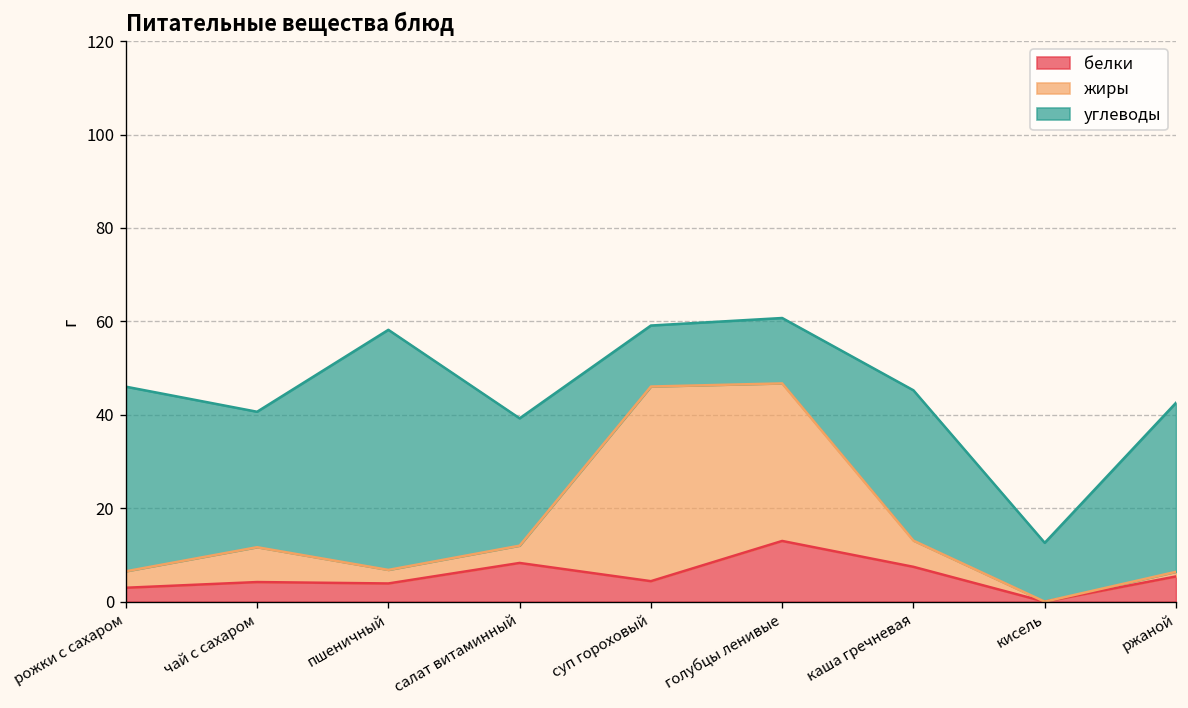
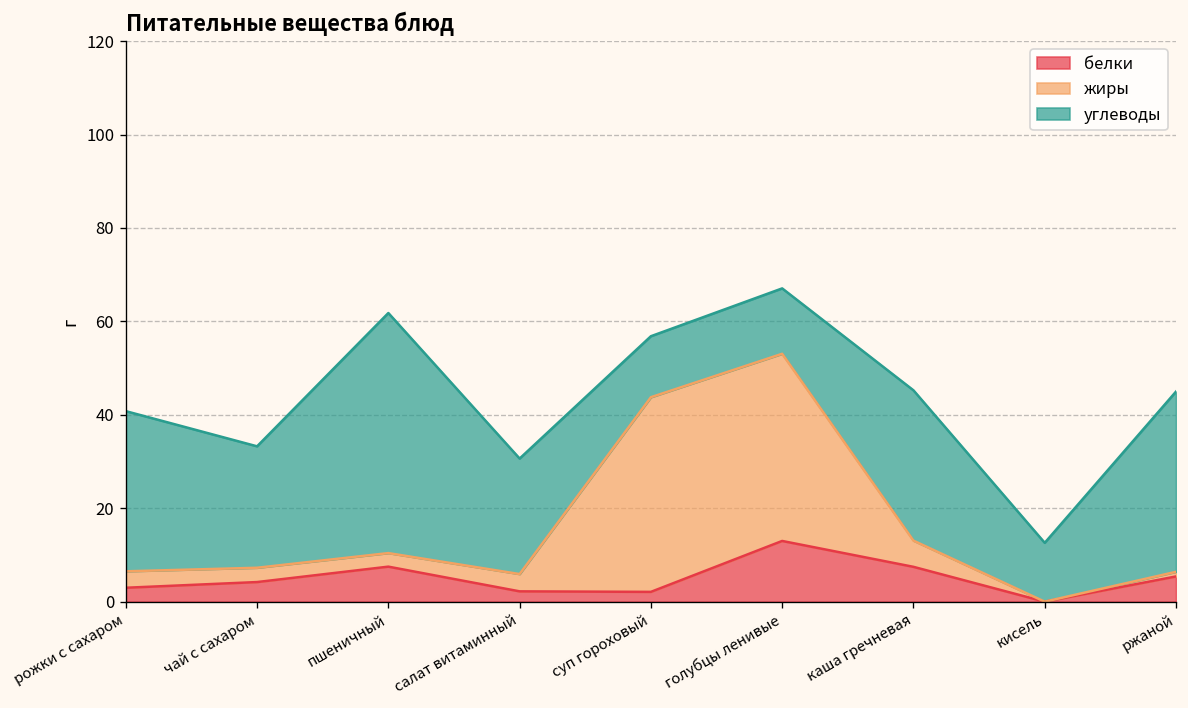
углеводы, рожки с сахаром: 40 -> 34
жиры, чай с сахаром: 7 -> 3
углеводы, чай с сахаром: 29 -> 26
белки, пшеничный: 4 -> 8
белки, салат витаминный: 8 -> 2
углеводы, салат витаминный: 27 -> 25
белки, суп гороховый: 4 -> 2
жиры, голубцы ленивые: 34 -> 40
углеводы, ржаной: 36 -> 39
